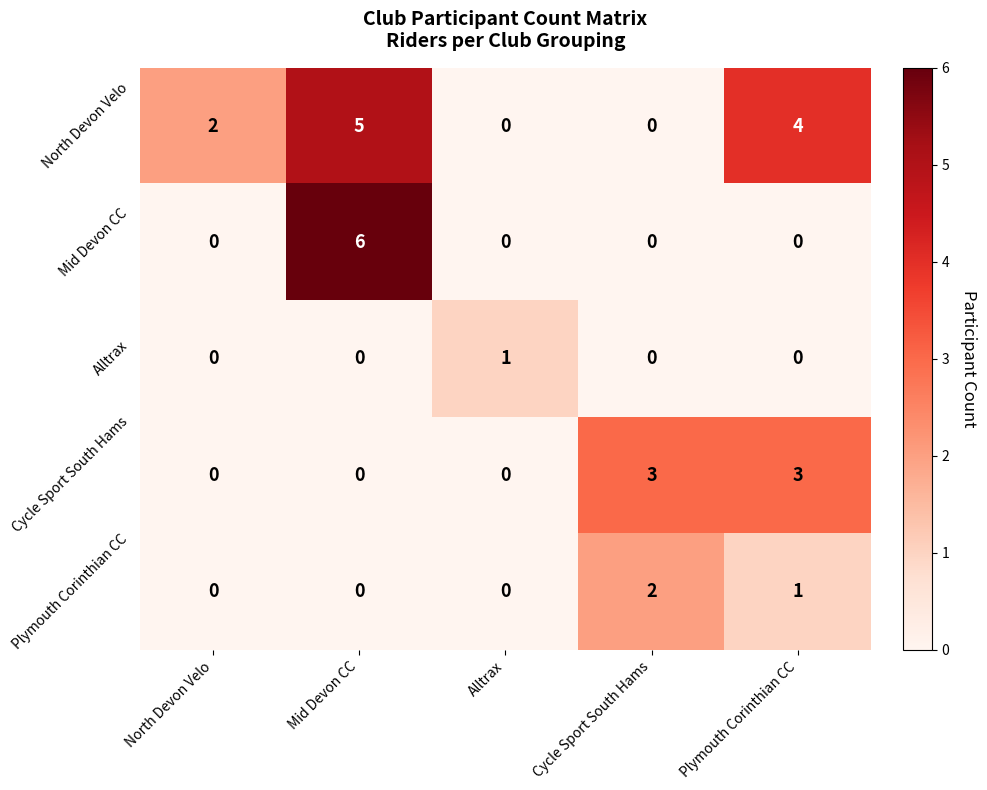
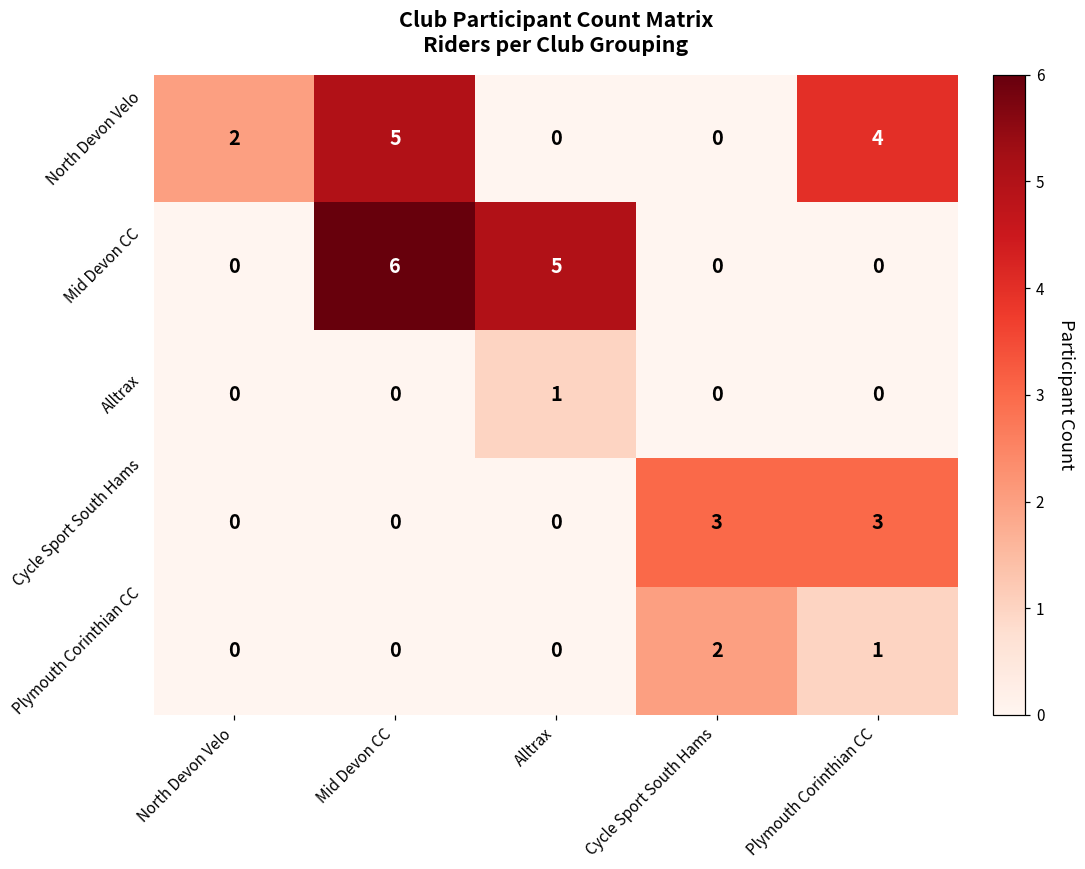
Mid Devon CC, Alltrax: 0 -> 5
